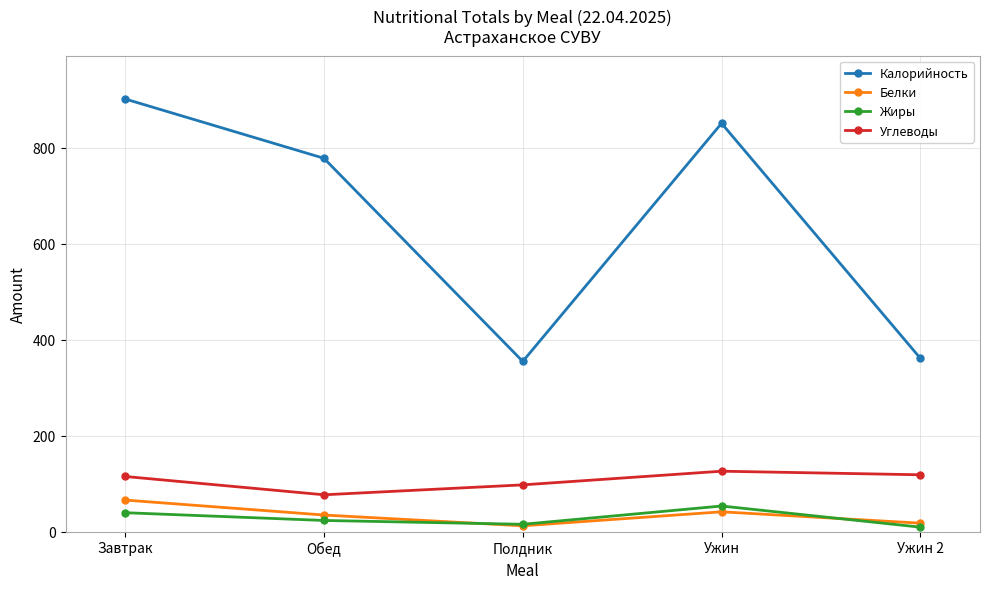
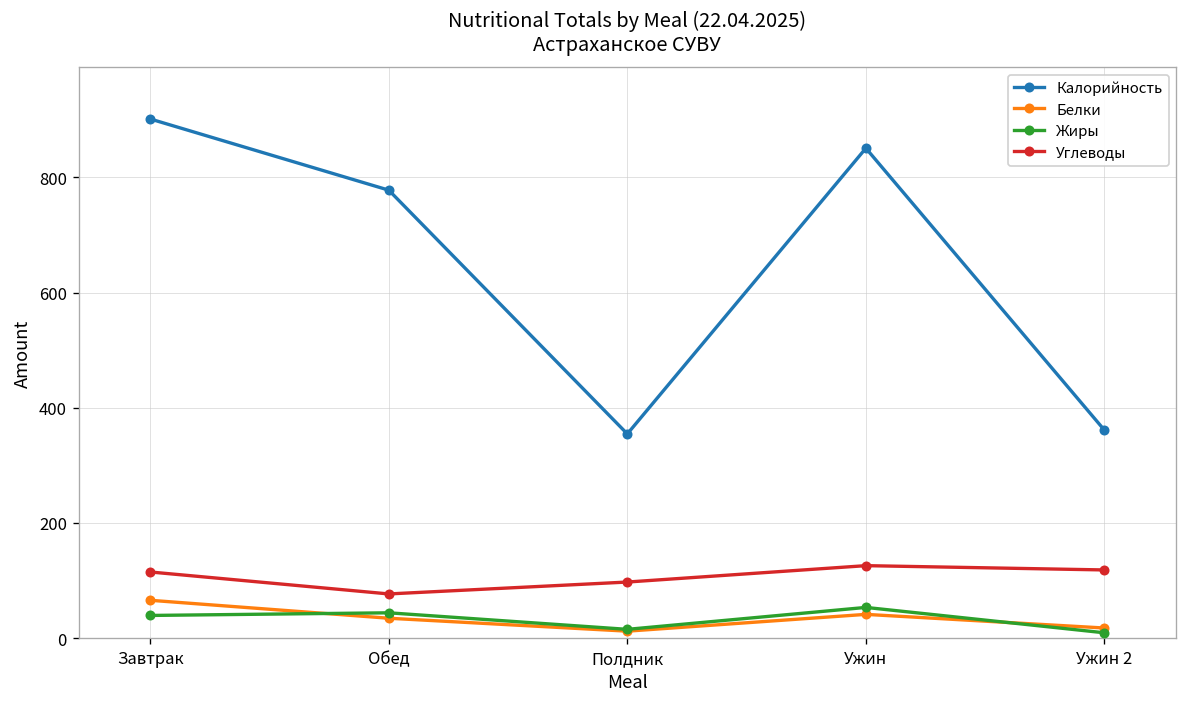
Жиры, Обед: 20 -> 40
